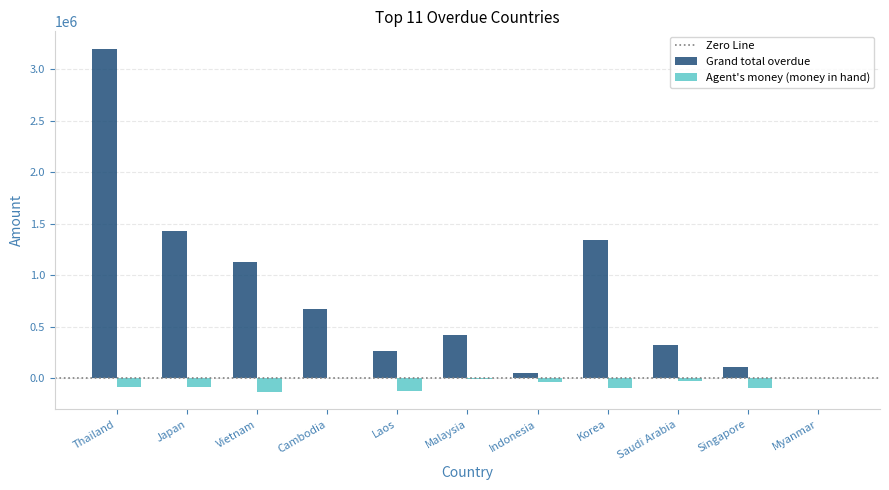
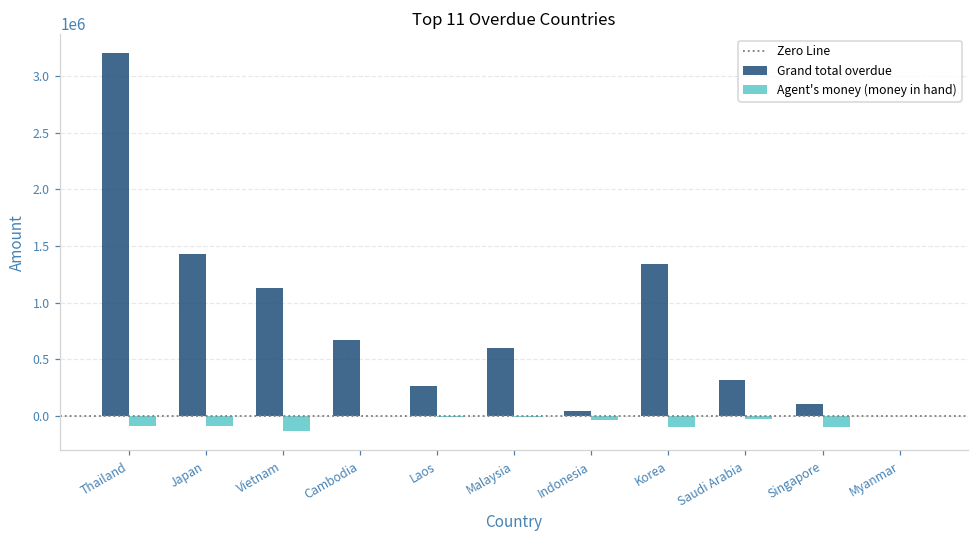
Agent's money (money in hand), Laos: -120000 -> -10000
Grand total overdue, Malaysia: 420000 -> 600000
